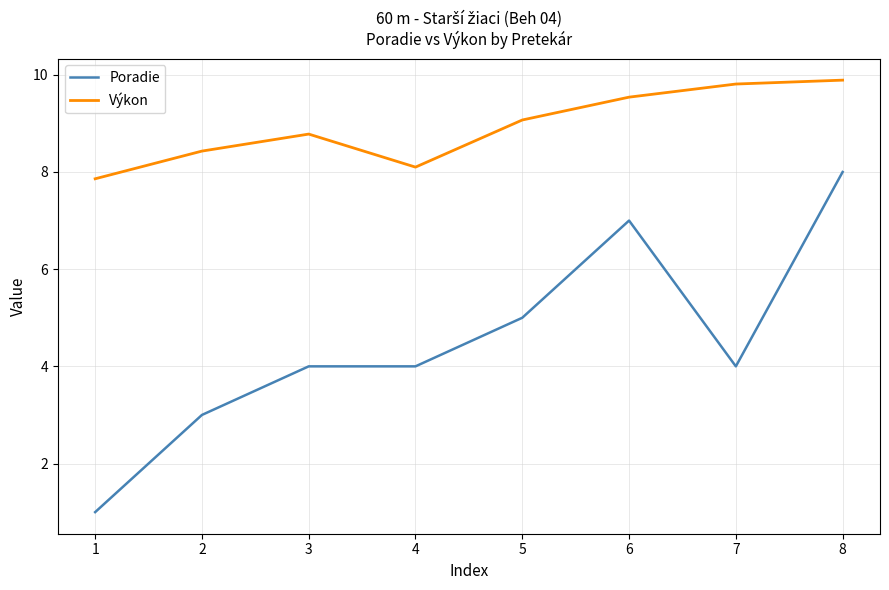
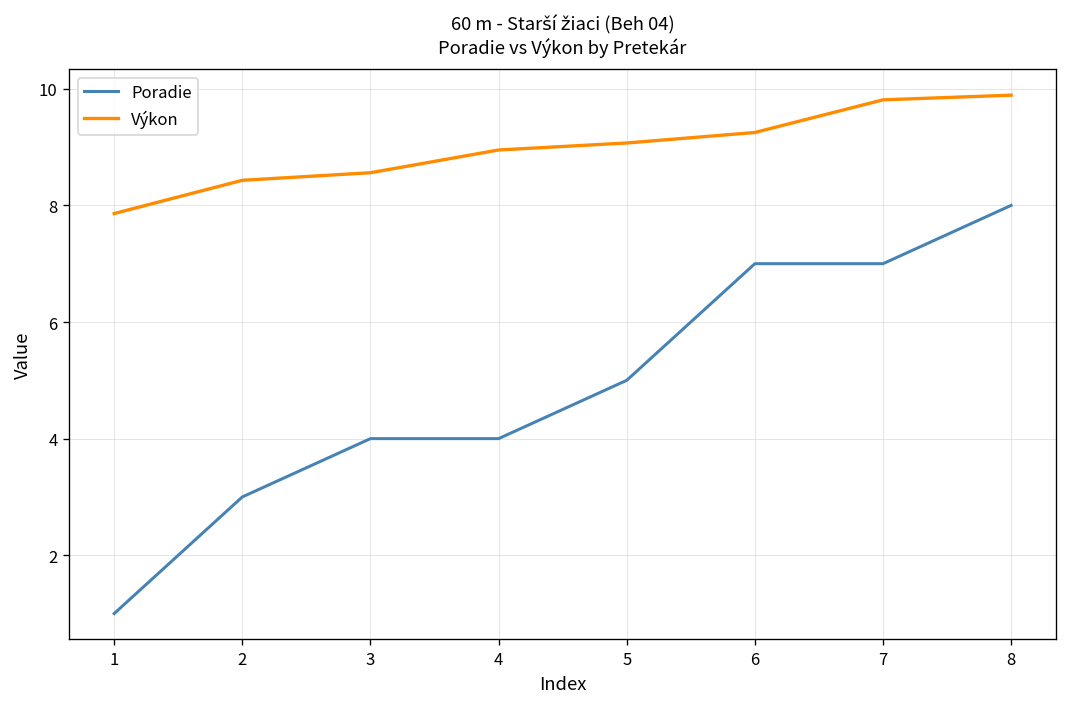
Výkon, 3: 8.8 -> 8.6
Výkon, 4: 8.1 -> 9.0
Výkon, 6: 9.5 -> 9.3
Poradie, 7: 4 -> 7
